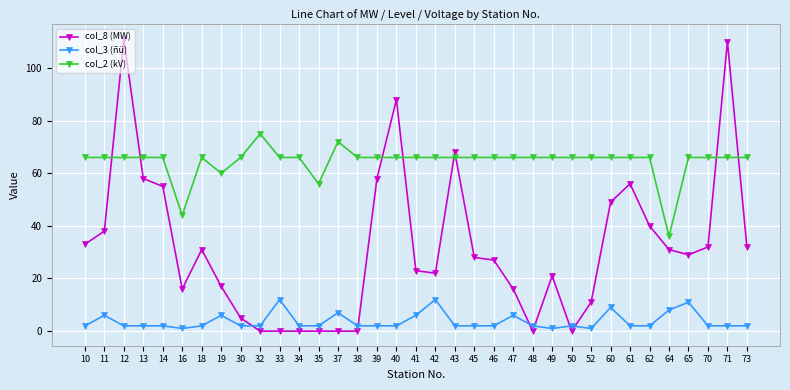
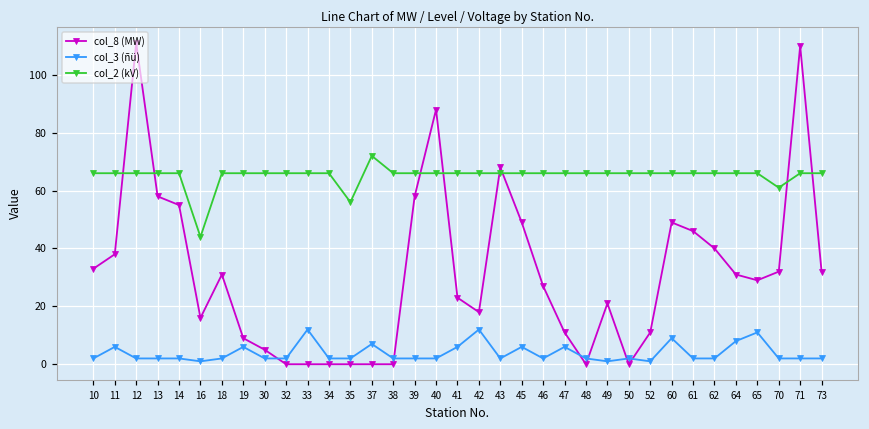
col_8 (MW), 19: 17 -> 9
col_2 (kV), 19: 60 -> 66
col_2 (kV), 32: 75 -> 66
col_8 (MW), 42: 22 -> 18
col_8 (MW), 45: 28 -> 49
col_3 (ñü), 45: 2 -> 6
col_8 (MW), 47: 16 -> 11
col_8 (MW), 61: 56 -> 46
col_2 (kV), 64: 36 -> 66
col_2 (kV), 70: 66 -> 61
